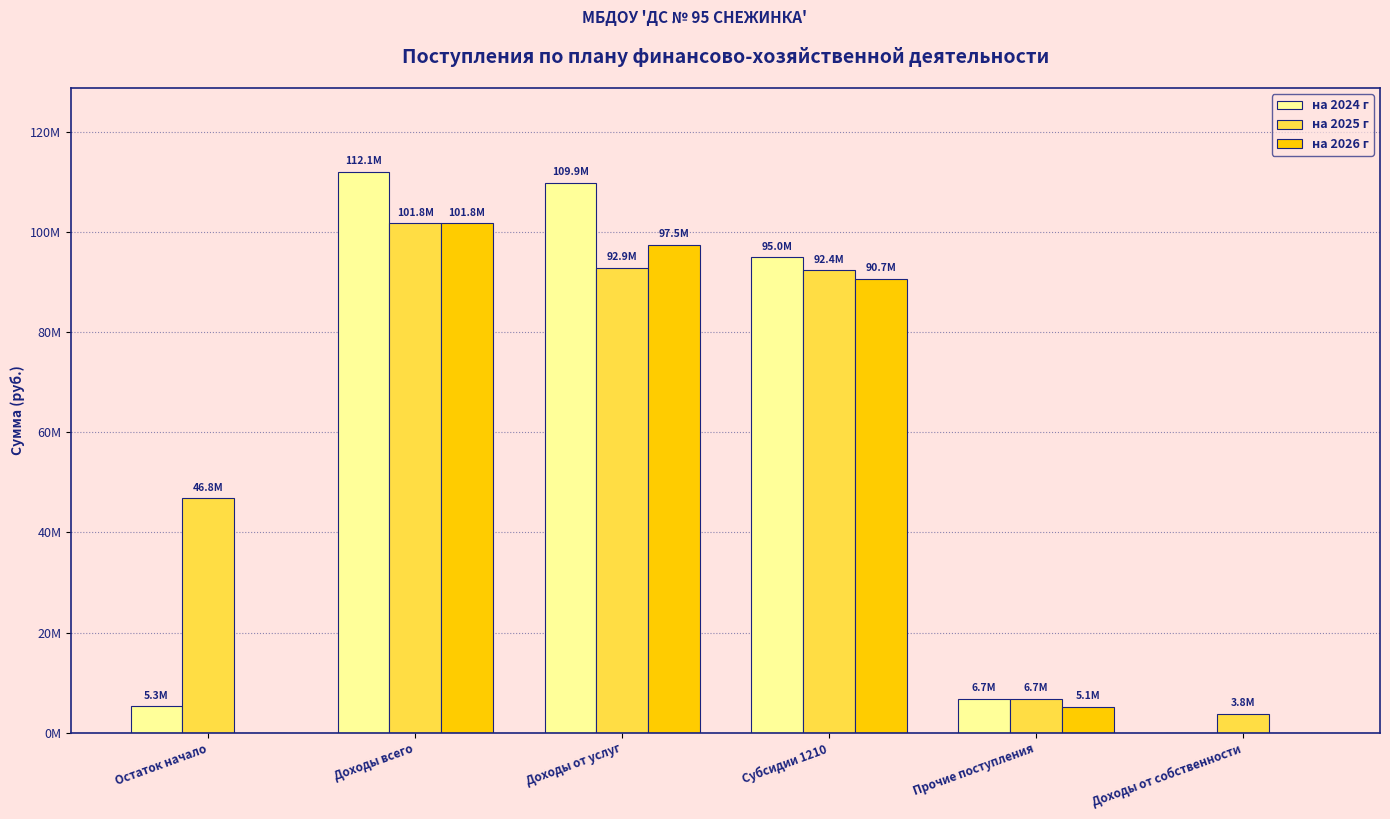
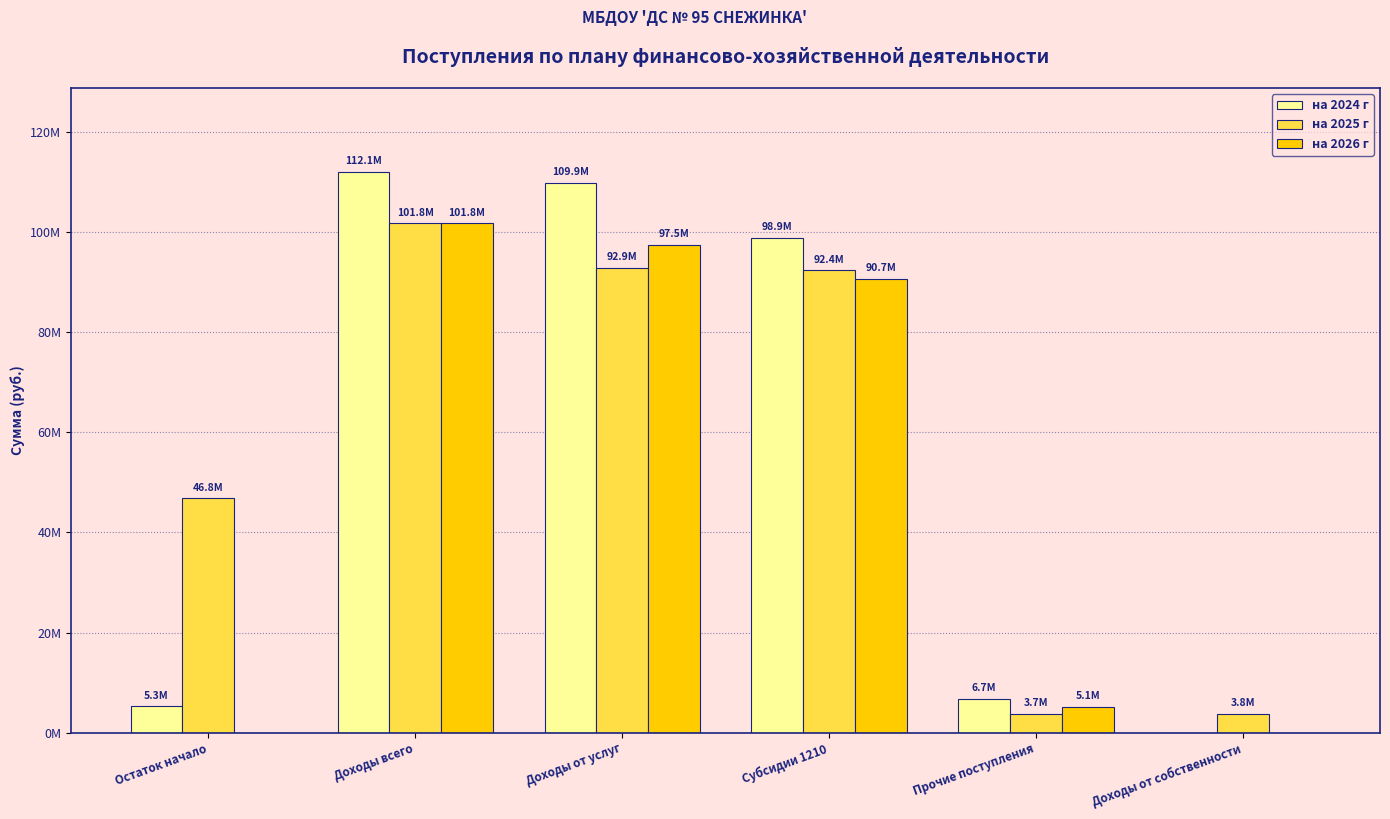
на 2024 г, Субсидии 1210: 95.0M -> 98.9M
на 2025 г, Прочие поступления: 6.7M -> 3.7M
